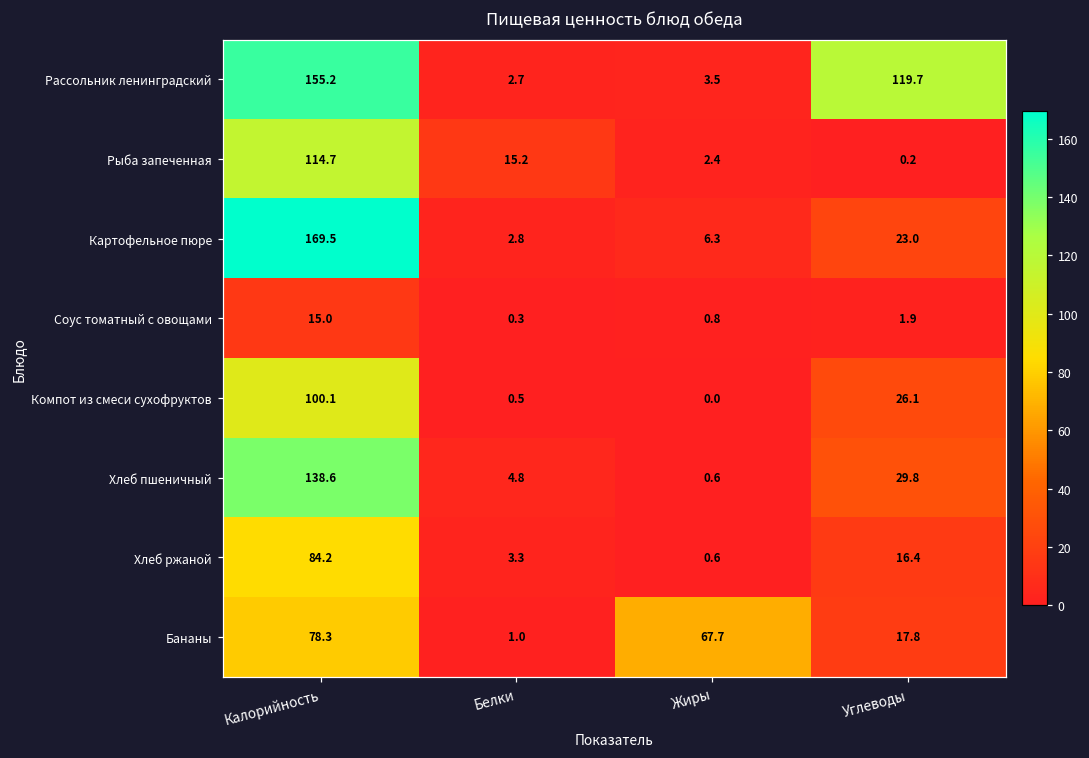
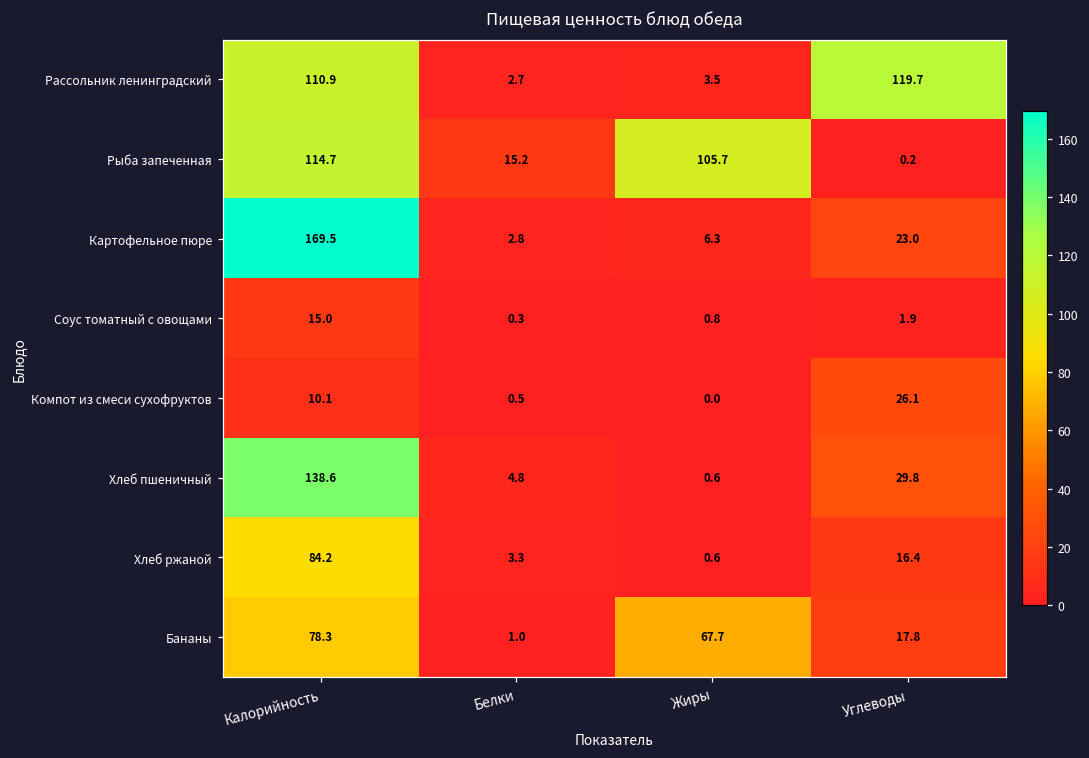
Рассольник ленинградский, Калорийность: 155.2 -> 110.9
Рыба запеченная, Жиры: 2.4 -> 105.7
Компот из смеси сухофруктов, Калорийность: 100.1 -> 10.1
